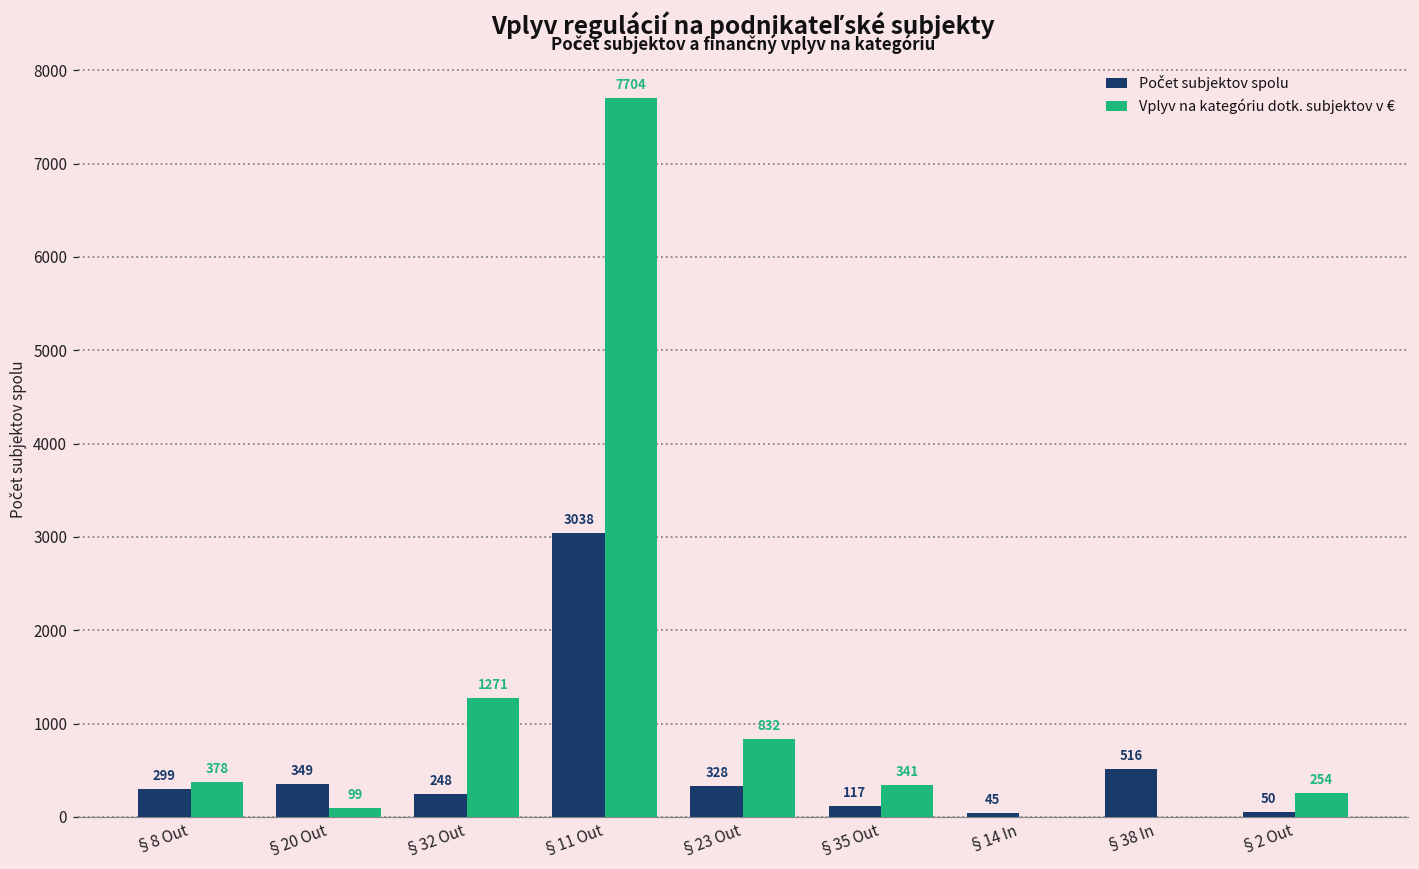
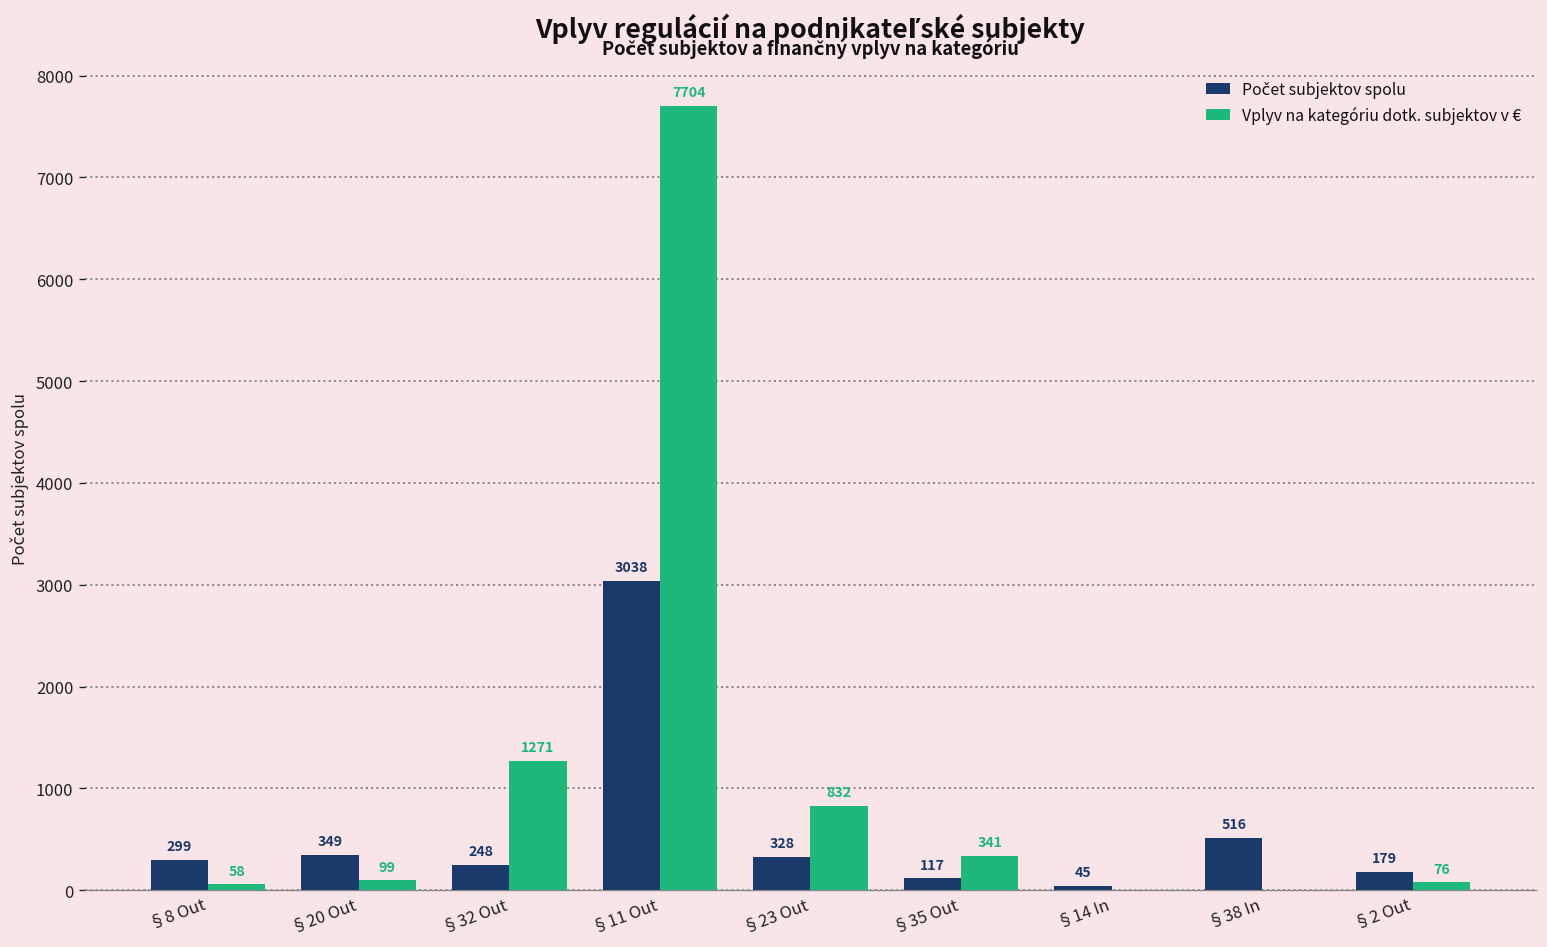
Vplyv na kategóriu dotk. subjektov v €, §8 Out: 378 -> 58
Počet subjektov spolu, §2 Out: 50 -> 179
Vplyv na kategóriu dotk. subjektov v €, §2 Out: 254 -> 76
